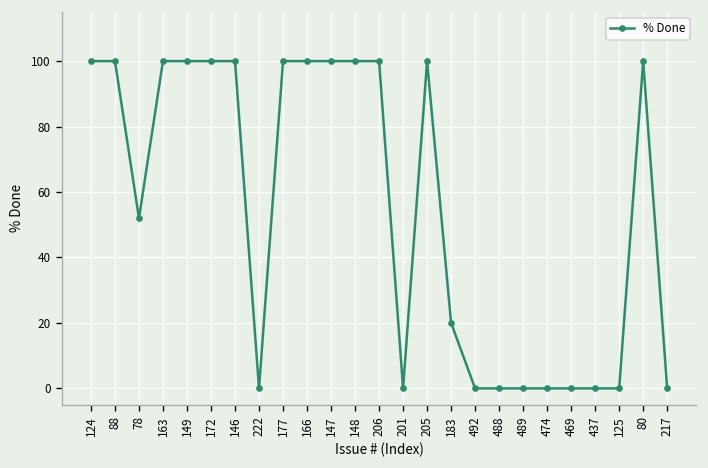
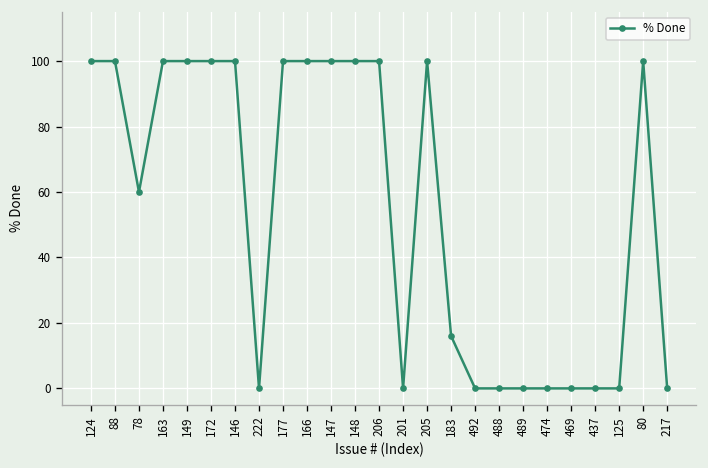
78: 52 -> 60
183: 20 -> 16
